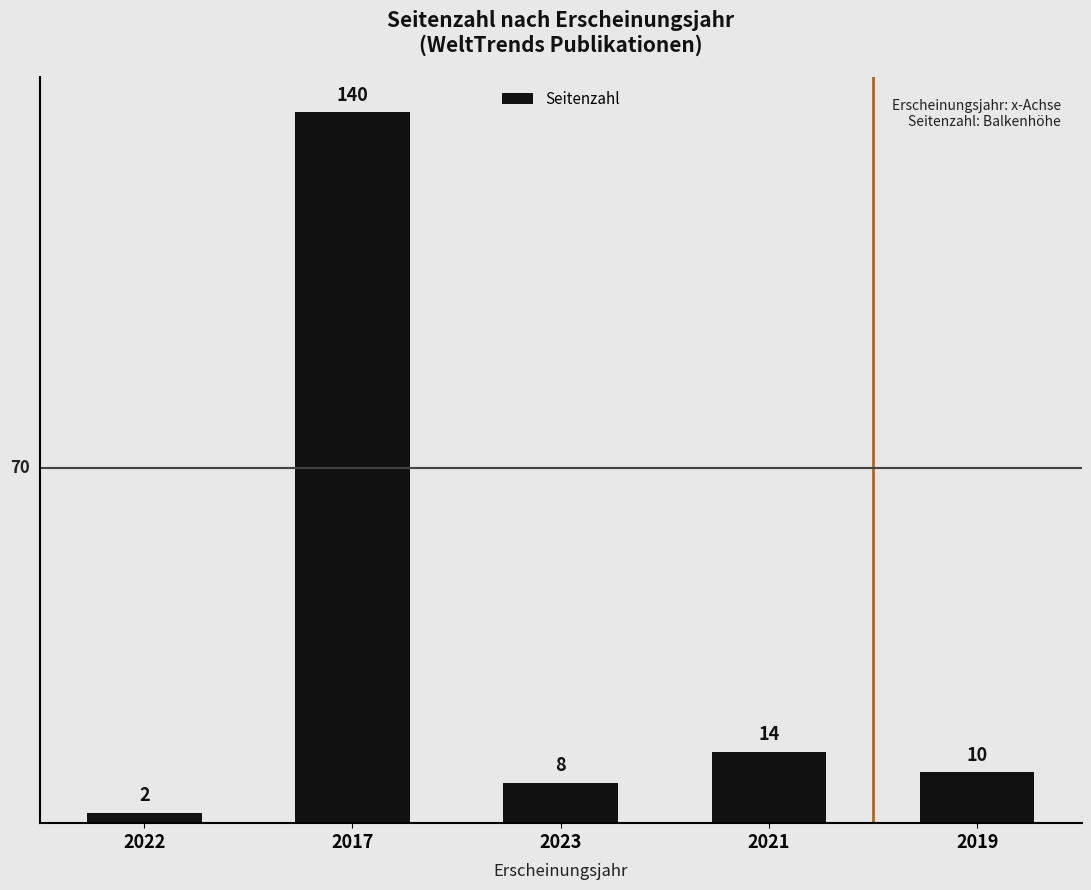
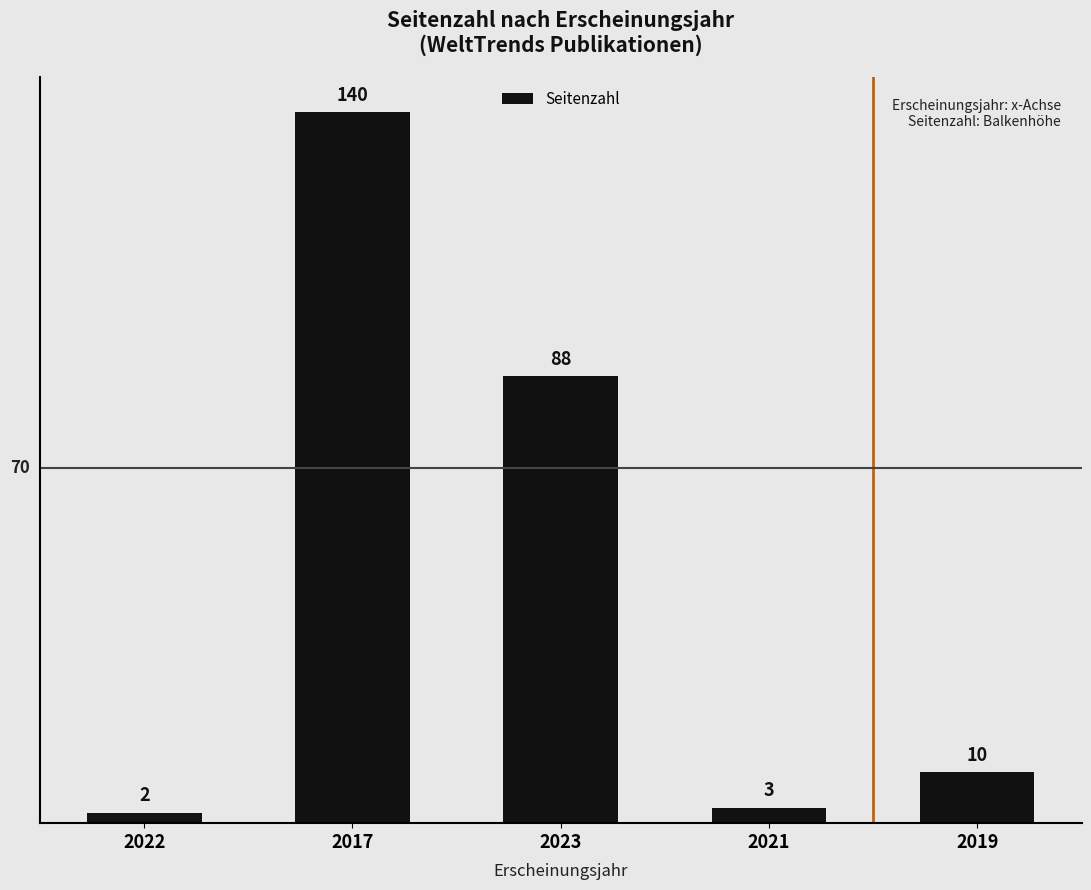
2023: 8 -> 88
2021: 14 -> 3
